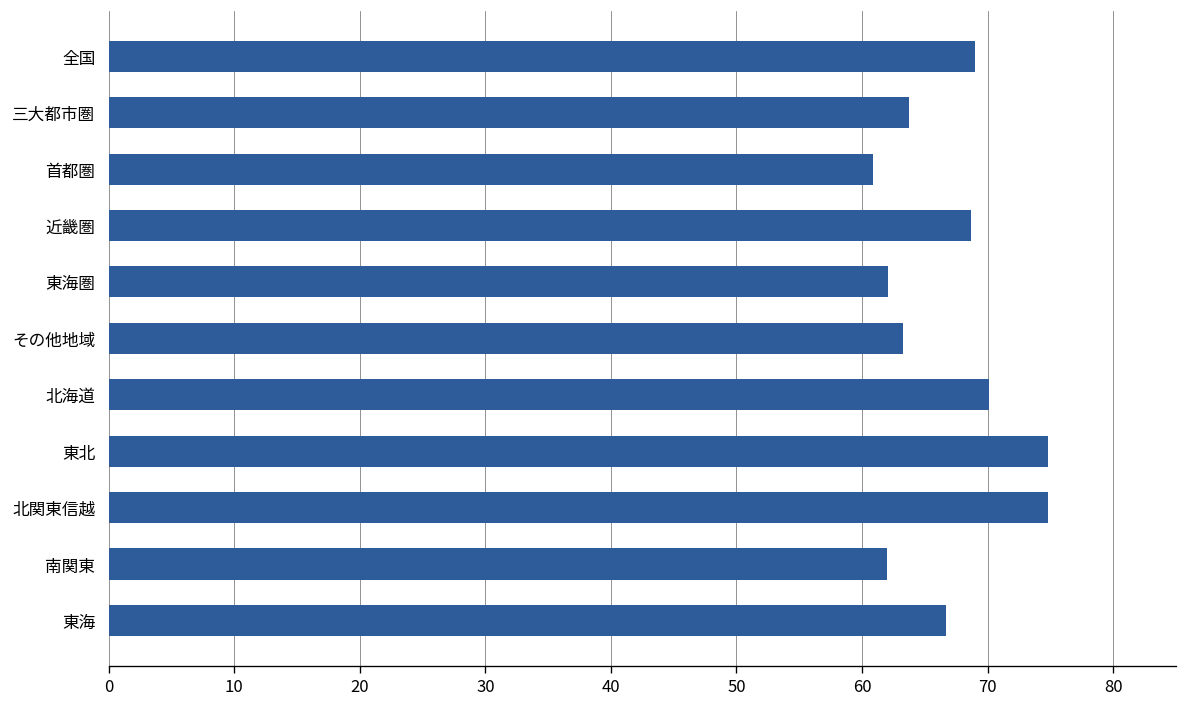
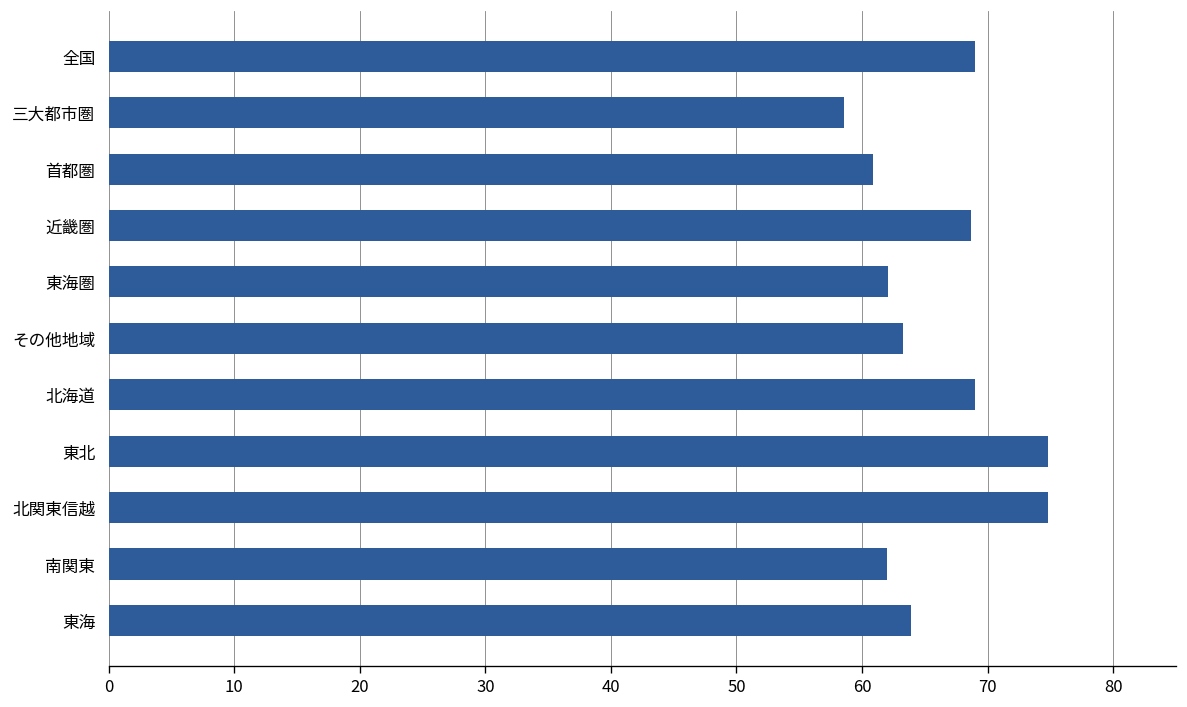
三大都市圏: 63.7 -> 58.6
北海道: 70.1 -> 69.0
東海: 66.7 -> 63.9
